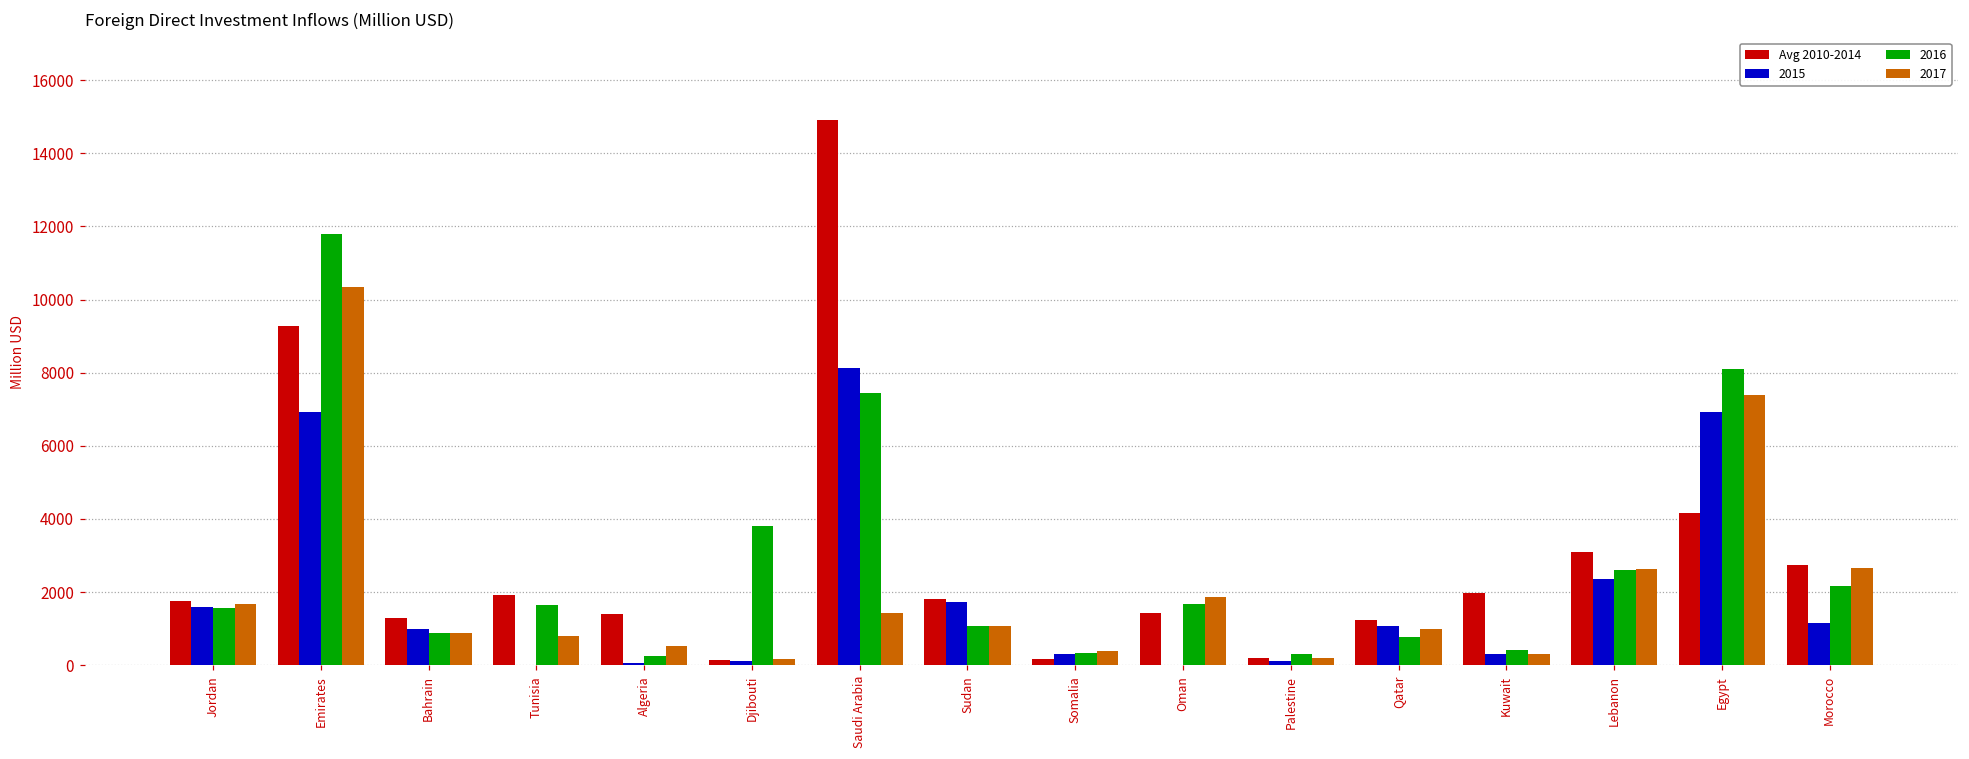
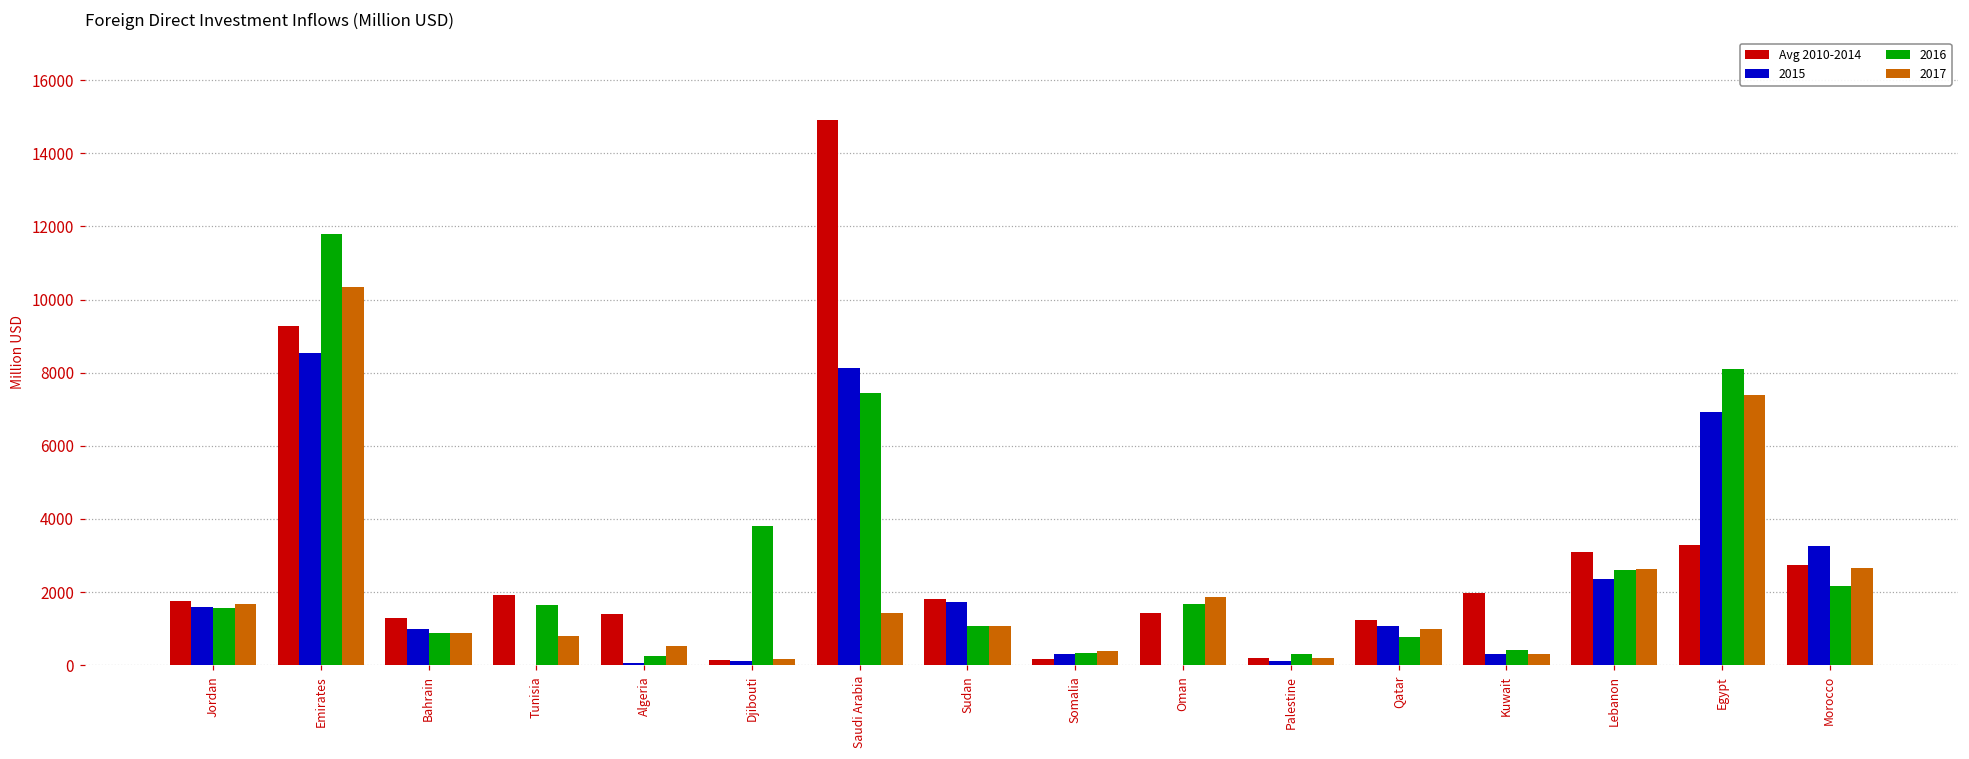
2015, Emirates: 6900 -> 8600
Avg 2010-2014, Egypt: 4200 -> 3300
2015, Morocco: 1100 -> 3300
